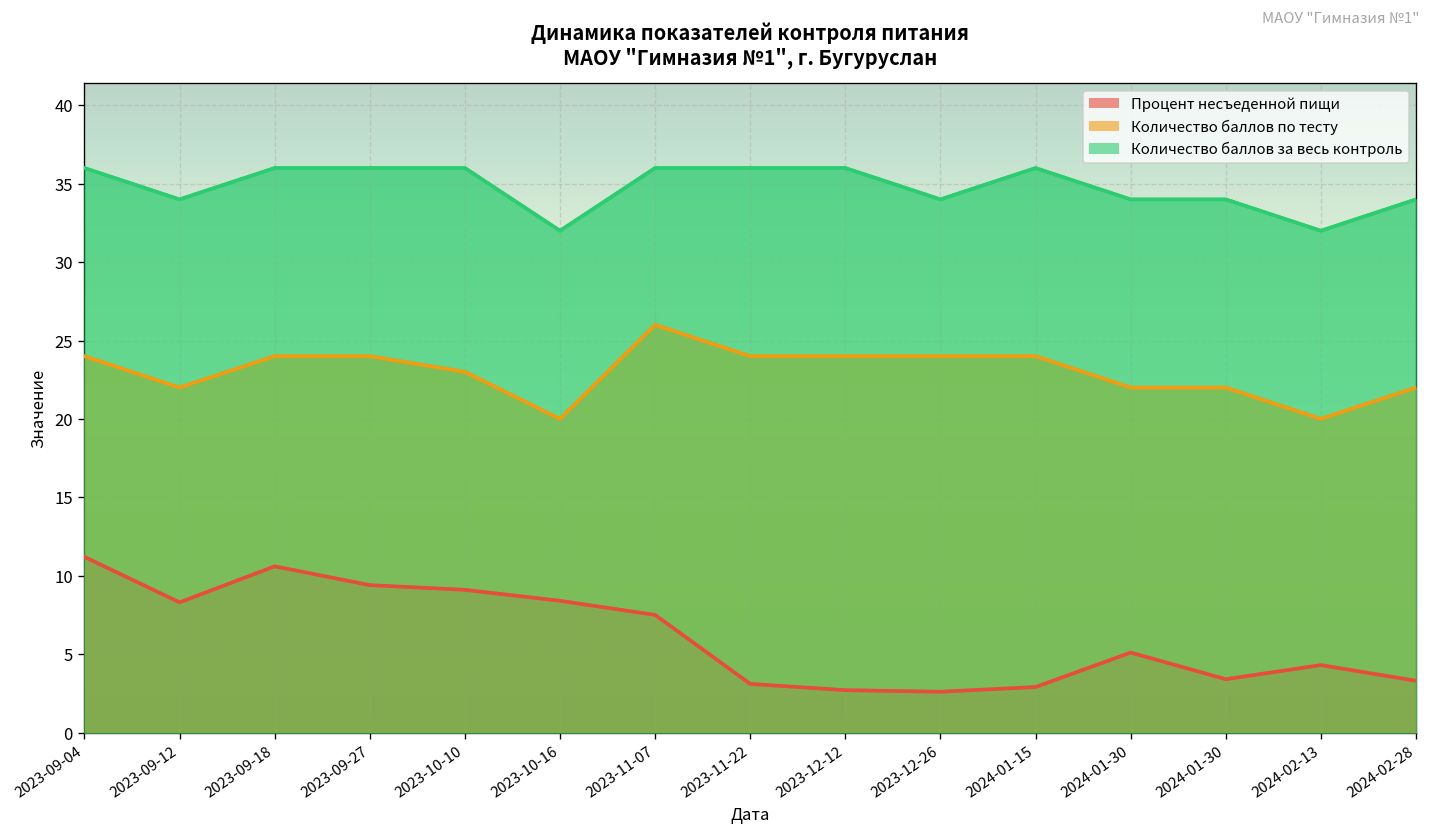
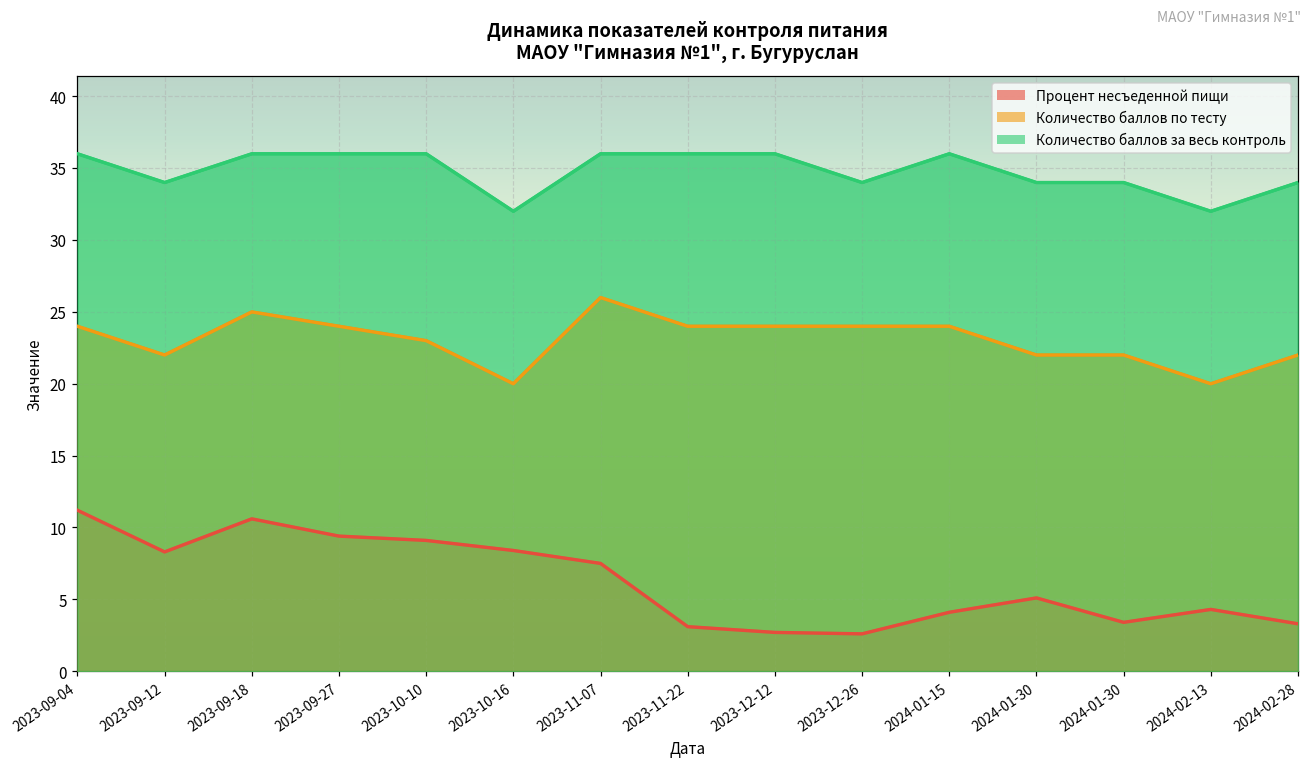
Количество баллов по тесту, 2023-09-18: 24 -> 25
Процент несъеденной пищи, 2024-01-15: 2.9 -> 4.1
